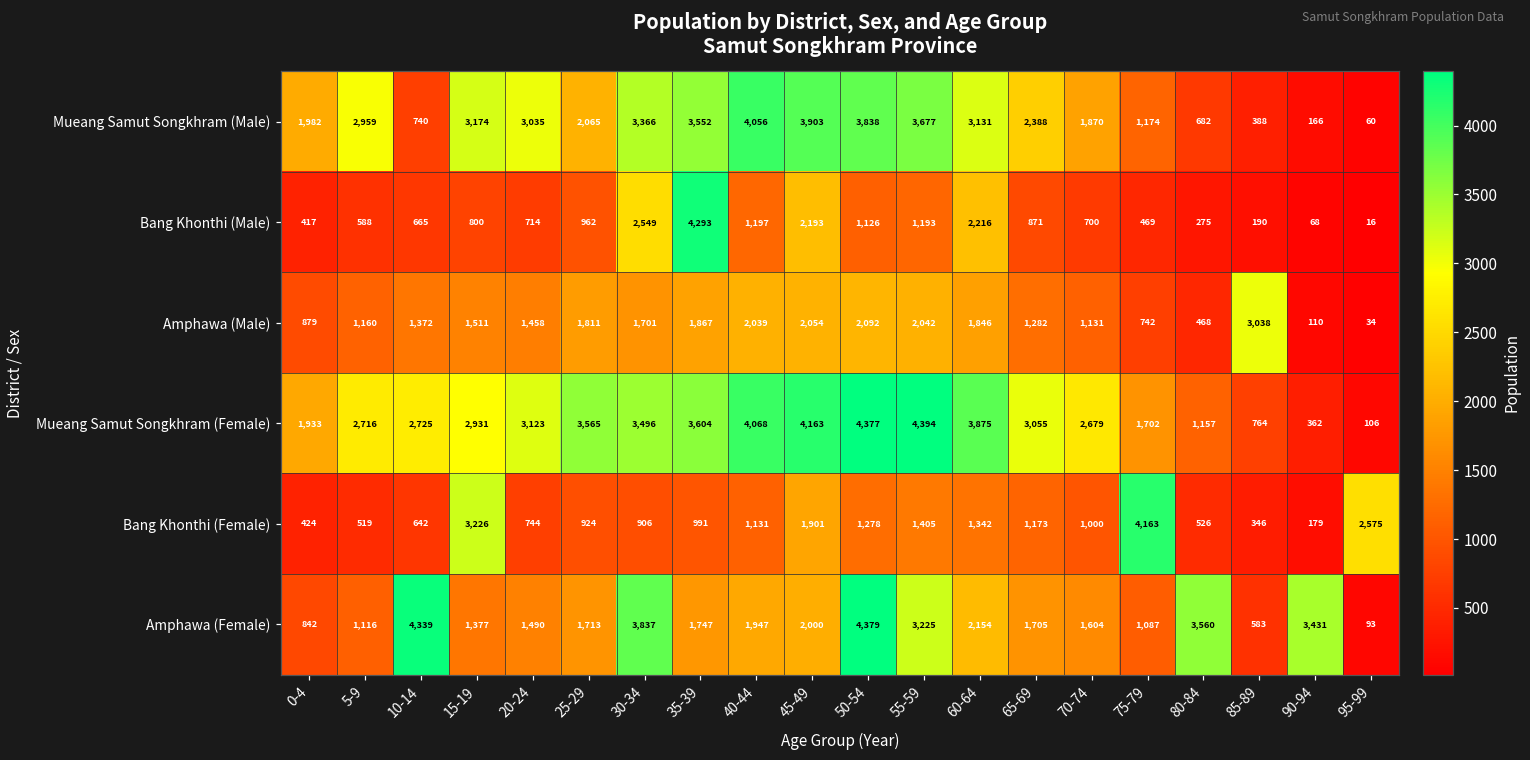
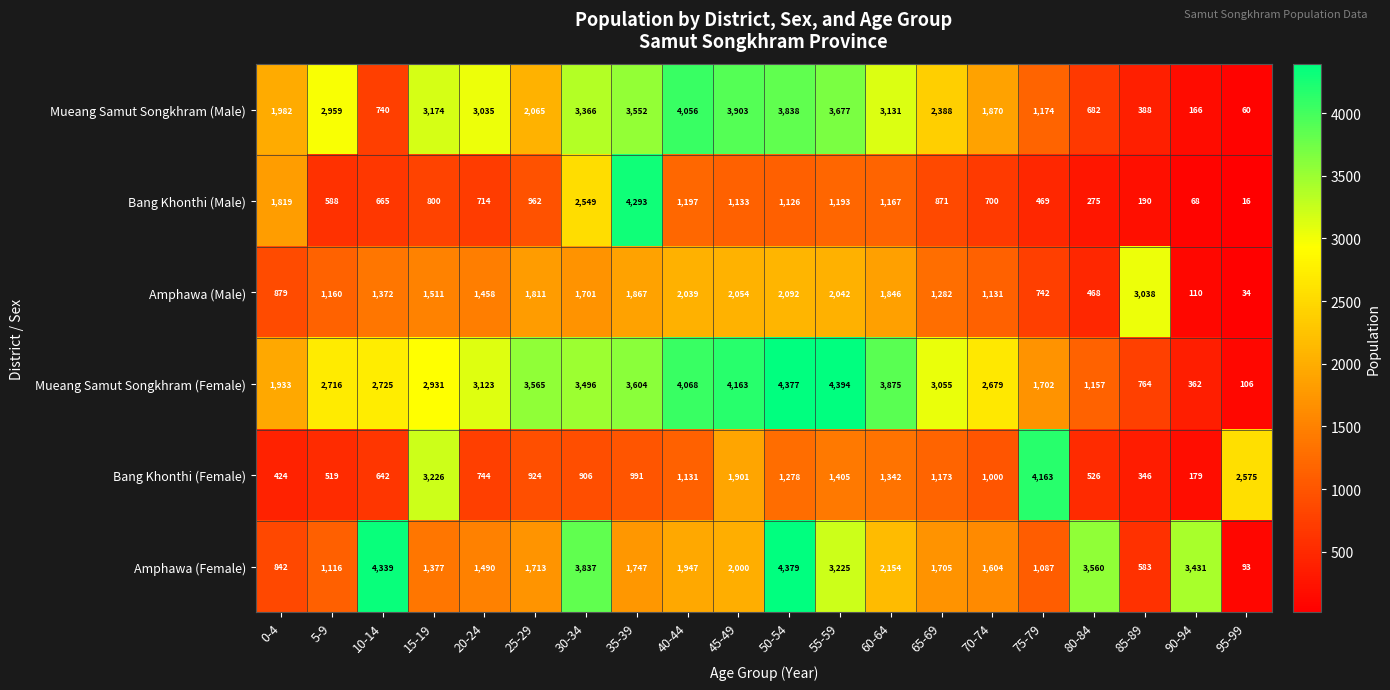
Bang Khonthi (Male), 0-4: 417 -> 1,819
Bang Khonthi (Male), 45-49: 2,193 -> 1,133
Bang Khonthi (Male), 60-64: 2,216 -> 1,167
